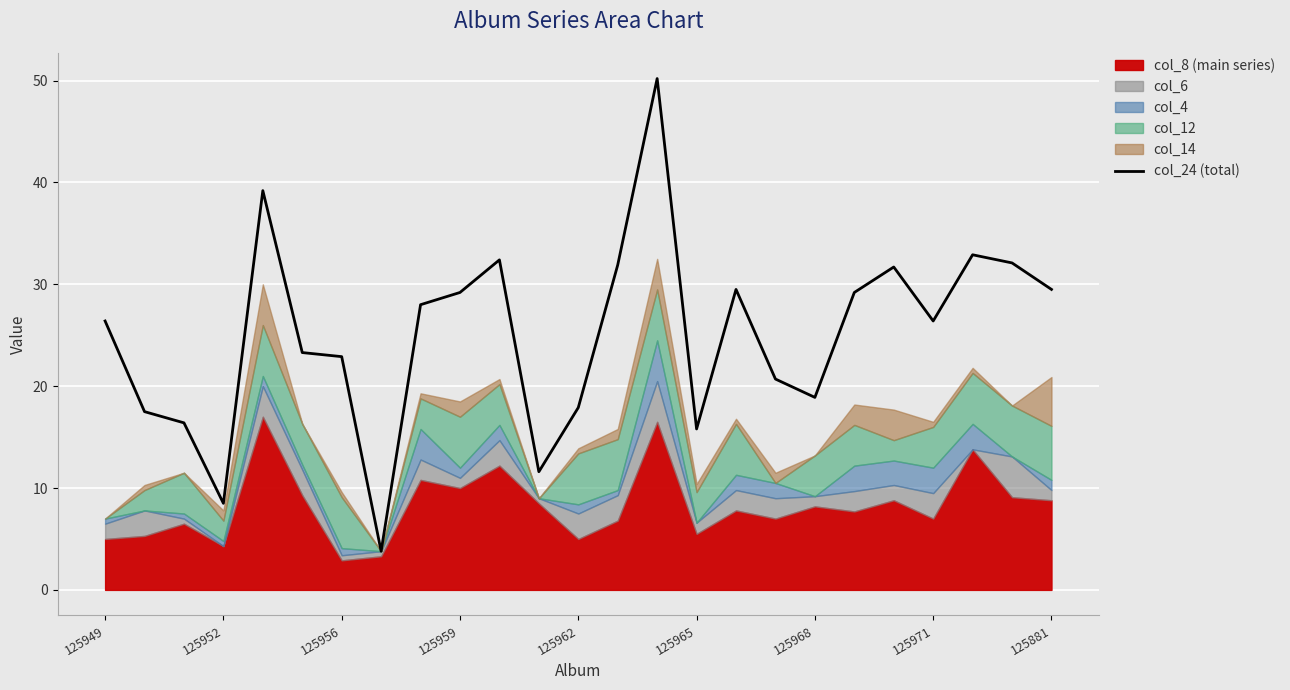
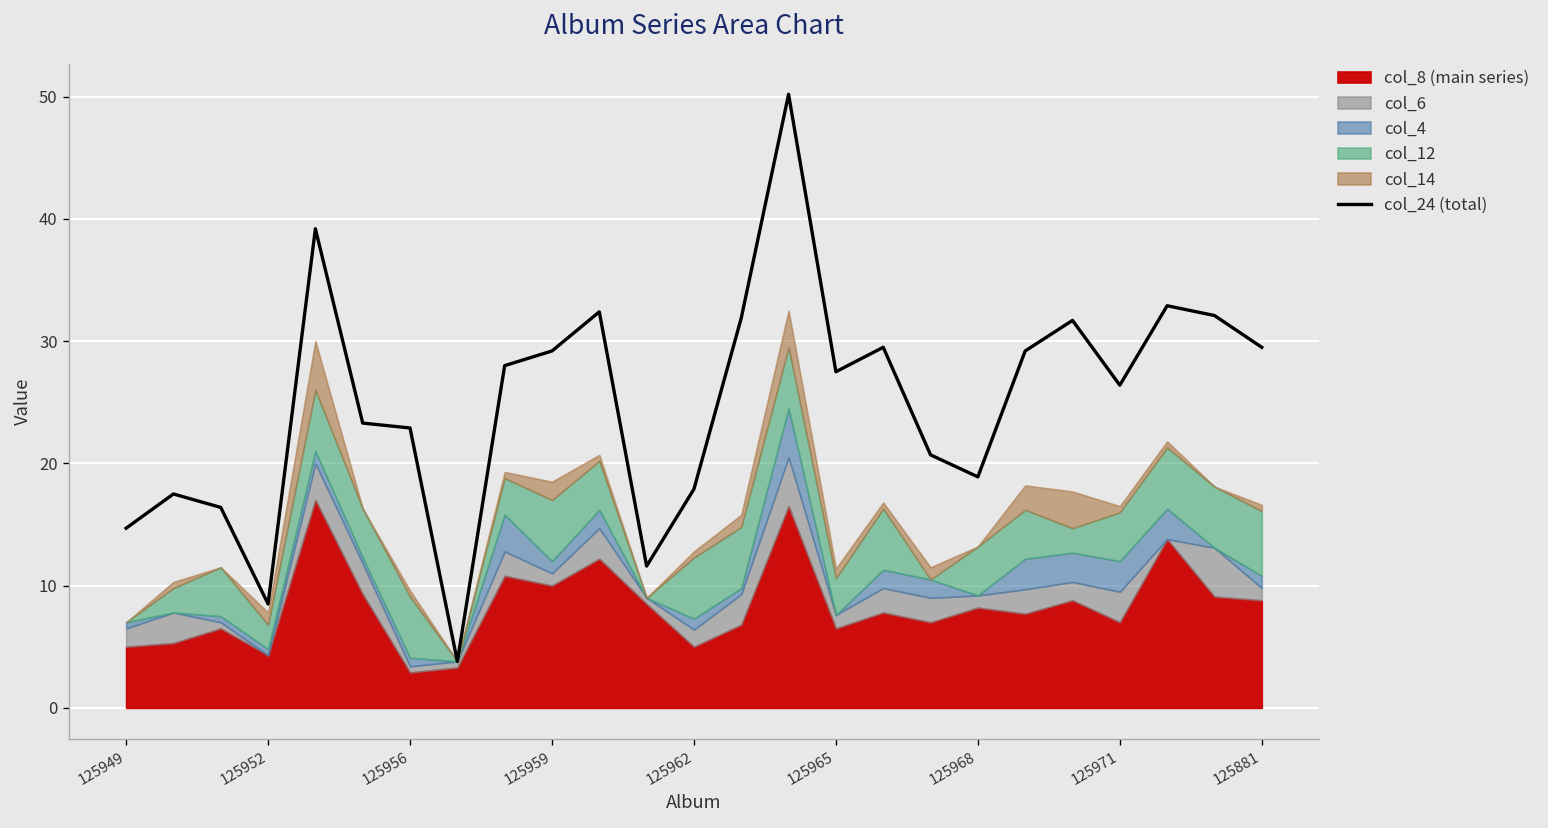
col_24 (total), 125949: 26.4 -> 14.7
col_6, 125962: 2.5 -> 1.4
col_24 (total), 125965: 15.8 -> 27.5
col_8 (main series), 125965: 5.5 -> 6.5
col_14, 125881: 4.8 -> 0.5
